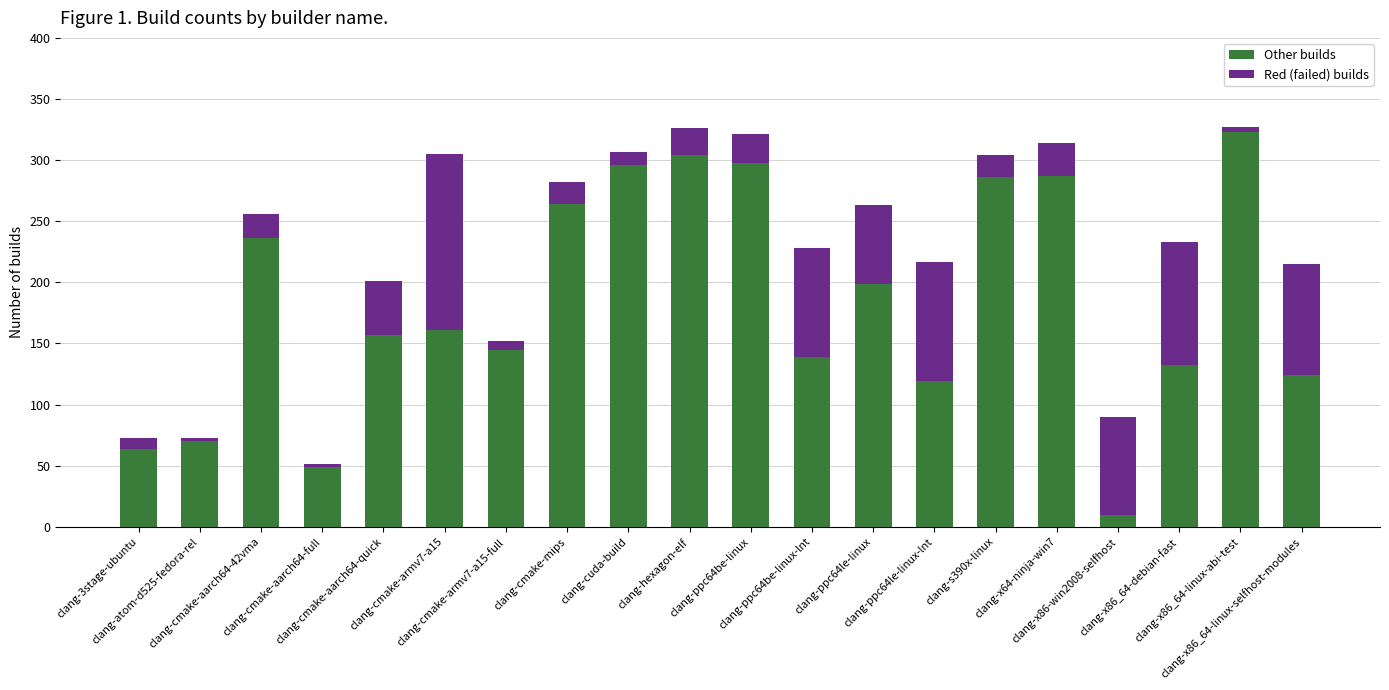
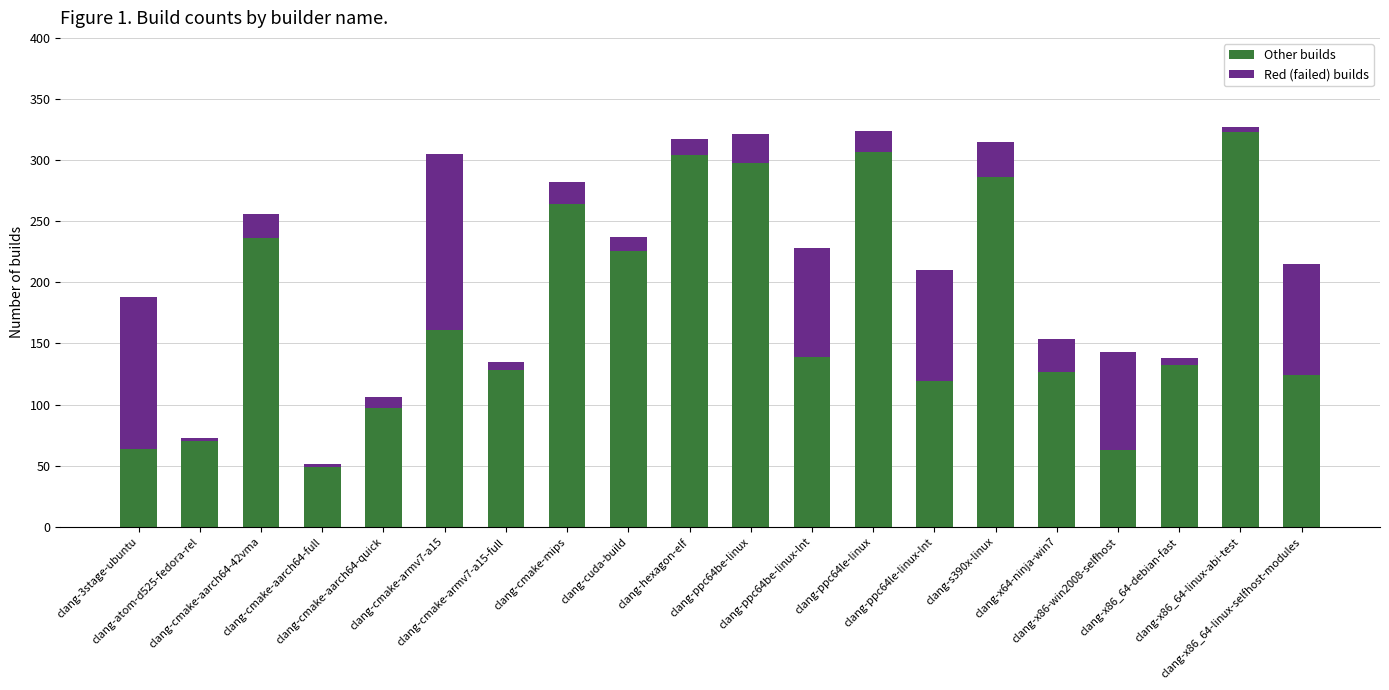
Red (failed) builds, clang-3stage-ubuntu: 9 -> 124
Other builds, clang-cmake-aarch64-quick: 157 -> 97
Red (failed) builds, clang-cmake-aarch64-quick: 44 -> 9
Other builds, clang-cmake-armv7-a15-full: 145 -> 128
Other builds, clang-cuda-build: 296 -> 226
Red (failed) builds, clang-hexagon-elf: 22 -> 13
Other builds, clang-ppc64le-linux: 199 -> 307
Red (failed) builds, clang-ppc64le-linux: 64 -> 17
Red (failed) builds, clang-ppc64le-linux-lnt: 98 -> 91
Red (failed) builds, clang-s390x-linux: 18 -> 29
Other builds, clang-x64-ninja-win7: 287 -> 127
Other builds, clang-x86-win2008-selfhost: 10 -> 63
Red (failed) builds, clang-x86_64-debian-fast: 101 -> 6
